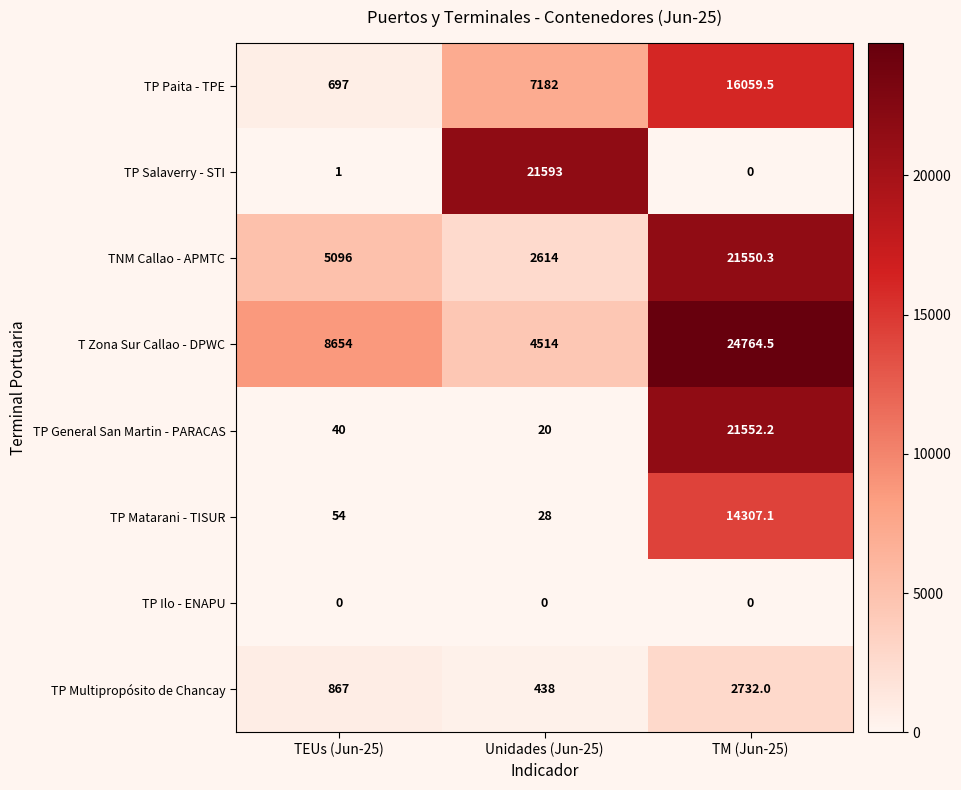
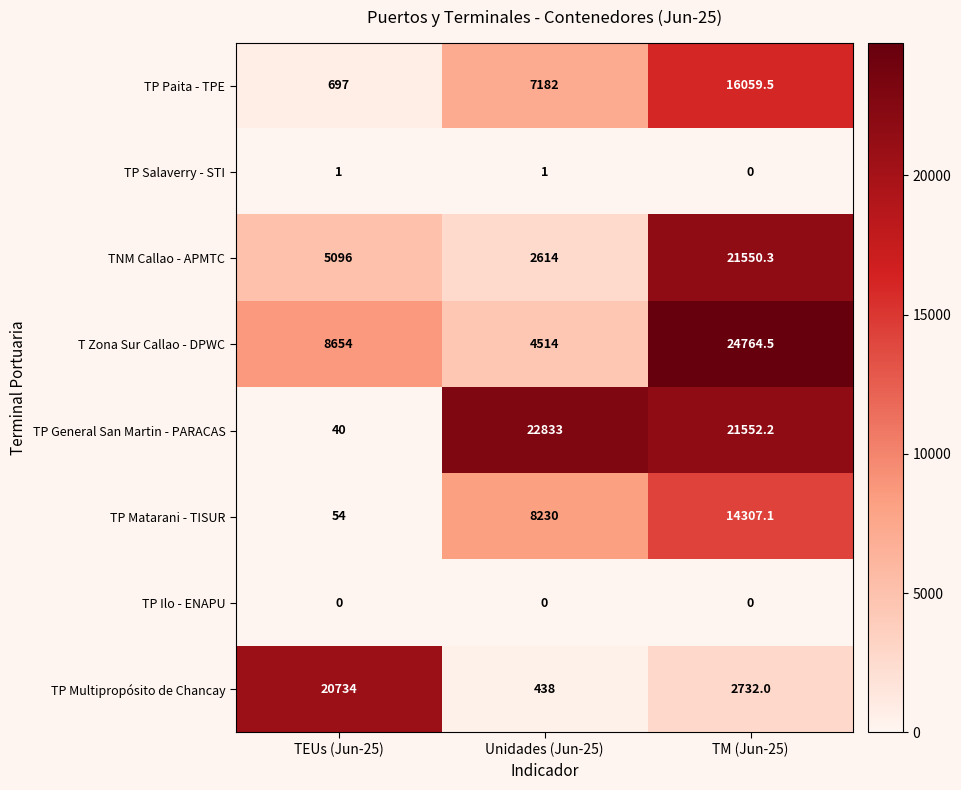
TP Salaverry - STI, Unidades (Jun-25): 21593 -> 1
TP General San Martin - PARACAS, Unidades (Jun-25): 20 -> 22833
TP Matarani - TISUR, Unidades (Jun-25): 28 -> 8230
TP Multipropósito de Chancay, TEUs (Jun-25): 867 -> 20734
